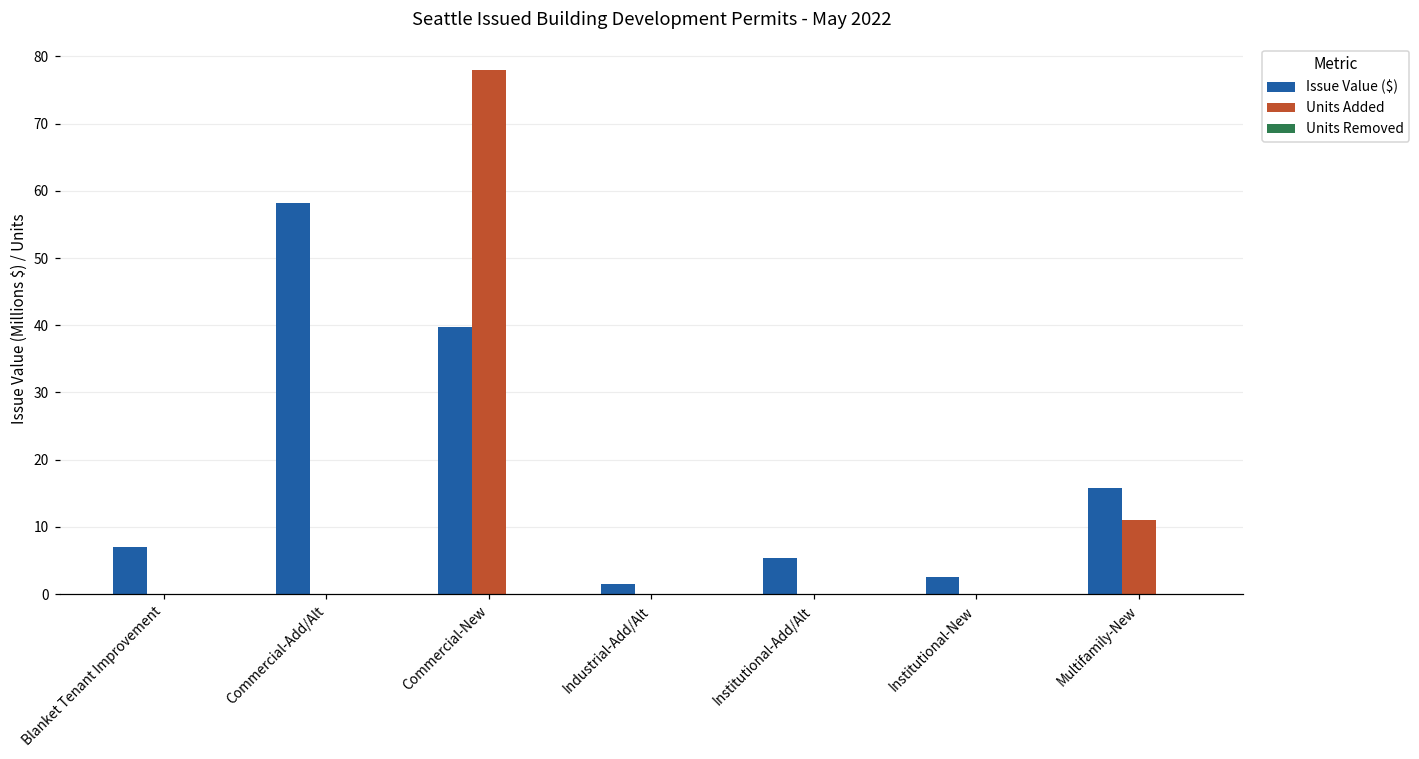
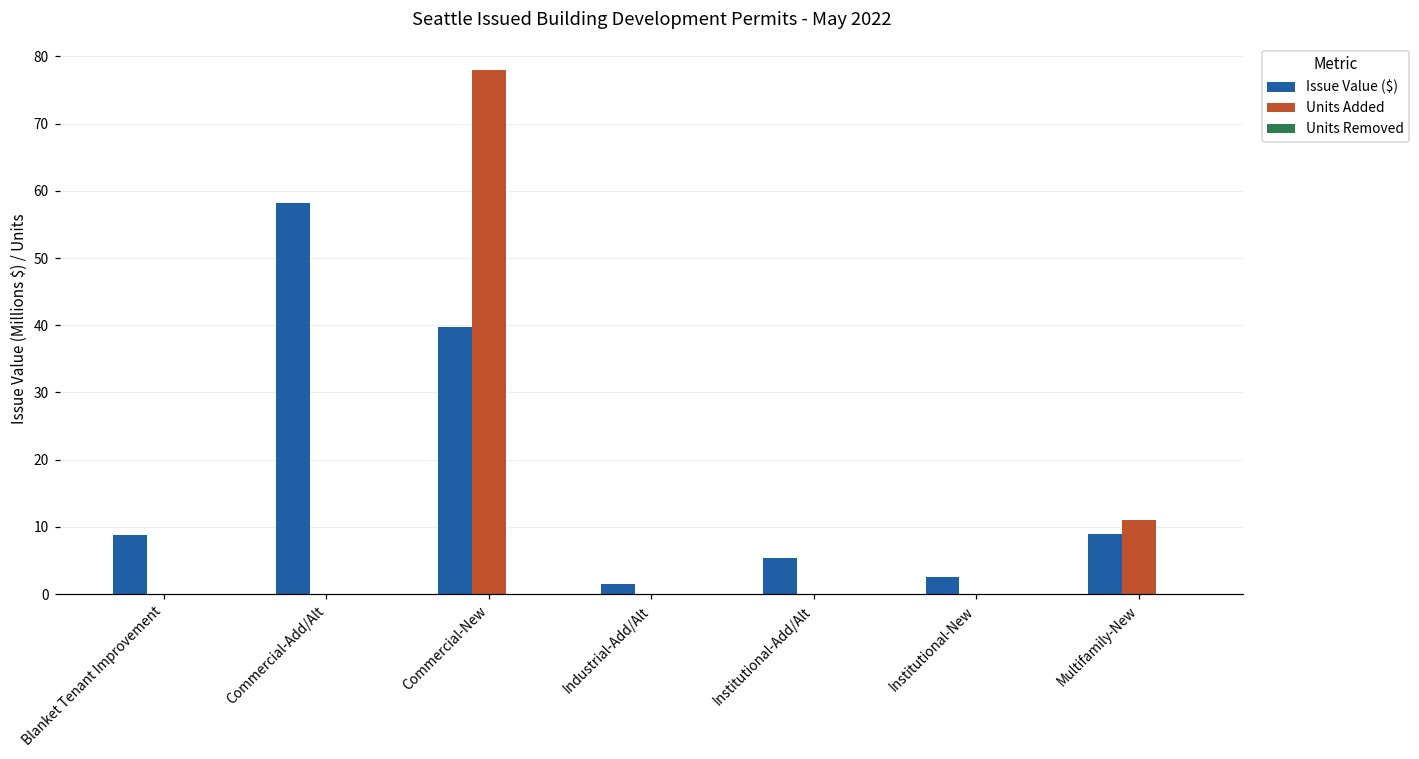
Issue Value ($), Blanket Tenant Improvement: 7 -> 9
Issue Value ($), Multifamily-New: 16 -> 9
